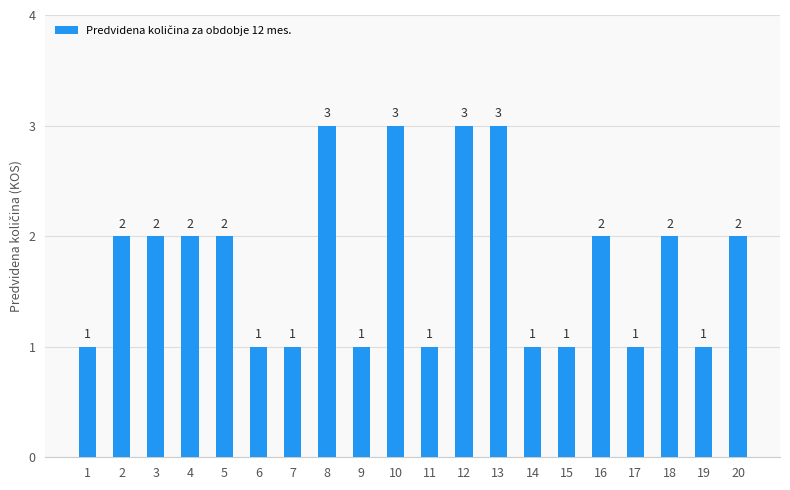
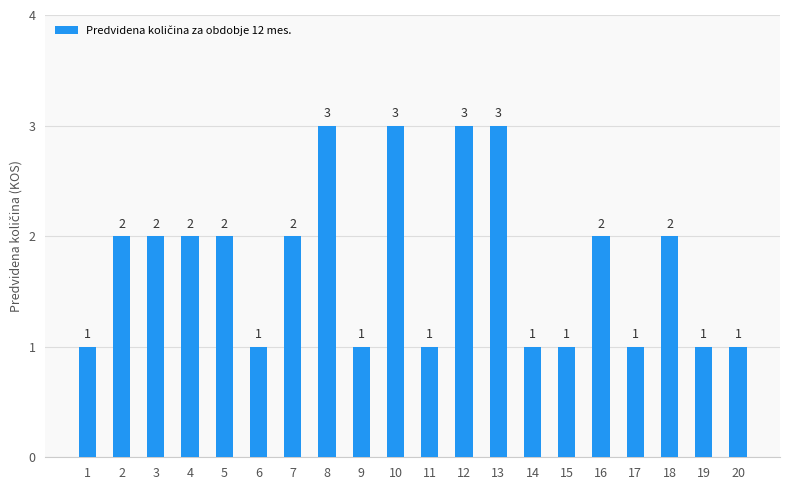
7: 1 -> 2
20: 2 -> 1
